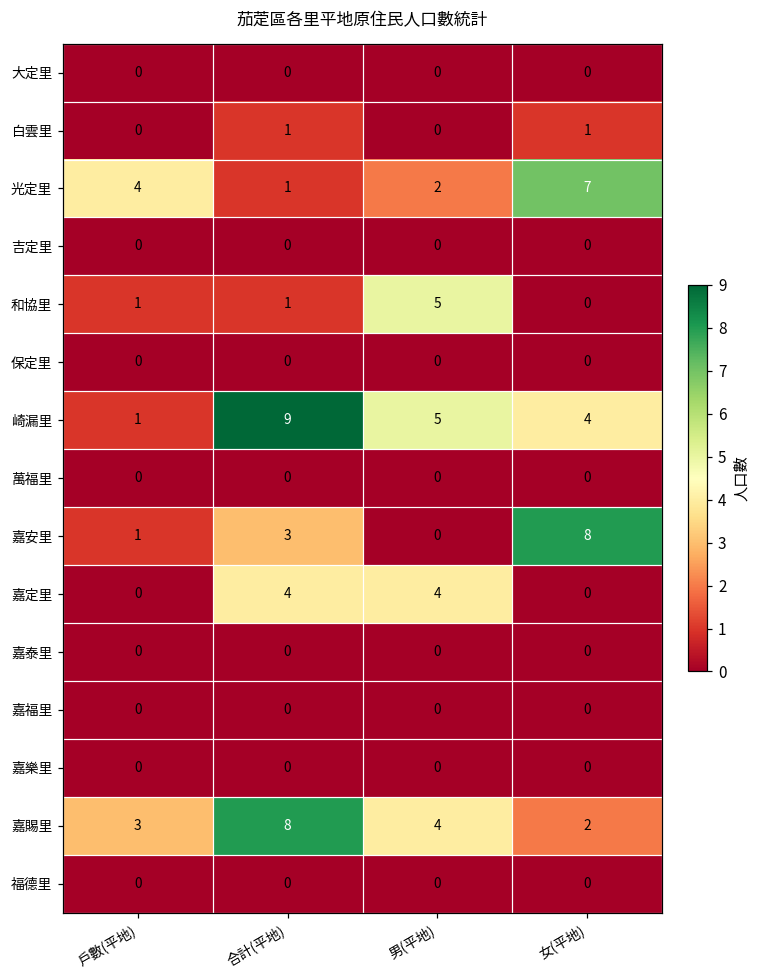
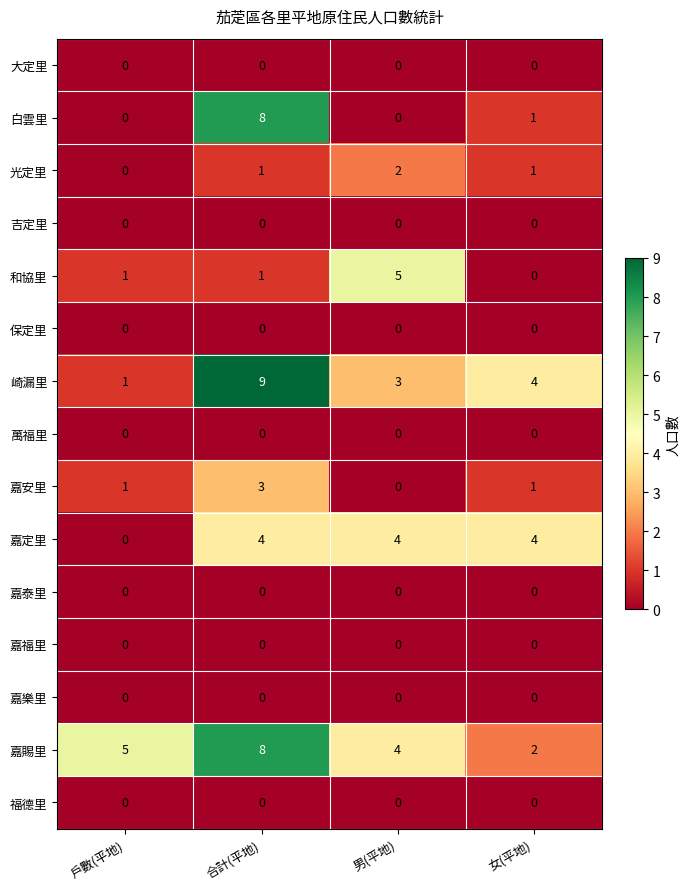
白雲里, 合計(平地): 1 -> 8
光定里, 戶數(平地): 4 -> 0
光定里, 女(平地): 7 -> 1
崎漏里, 男(平地): 5 -> 3
嘉安里, 女(平地): 8 -> 1
嘉定里, 女(平地): 0 -> 4
嘉賜里, 戶數(平地): 3 -> 5
